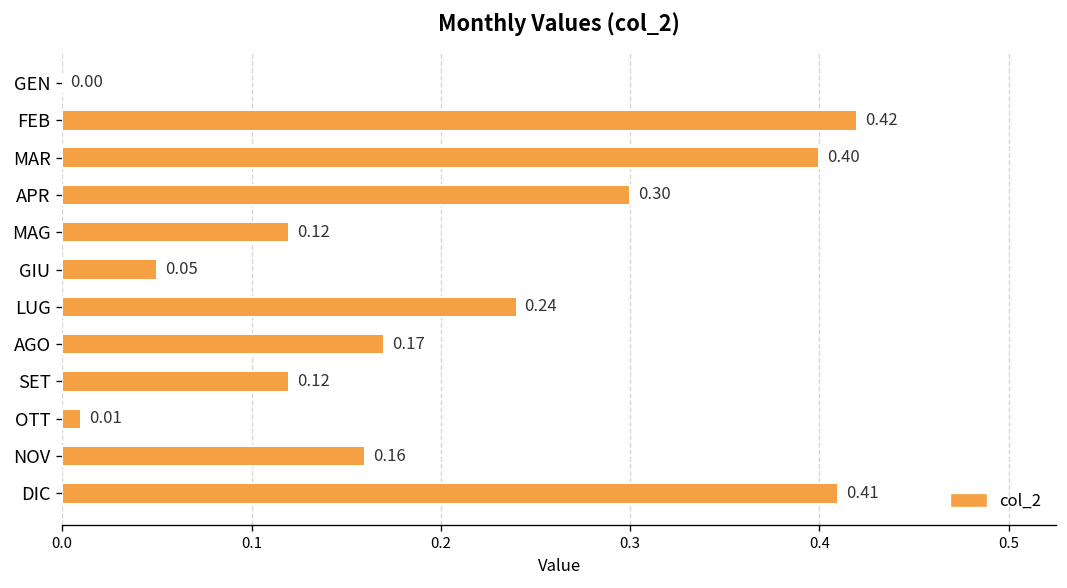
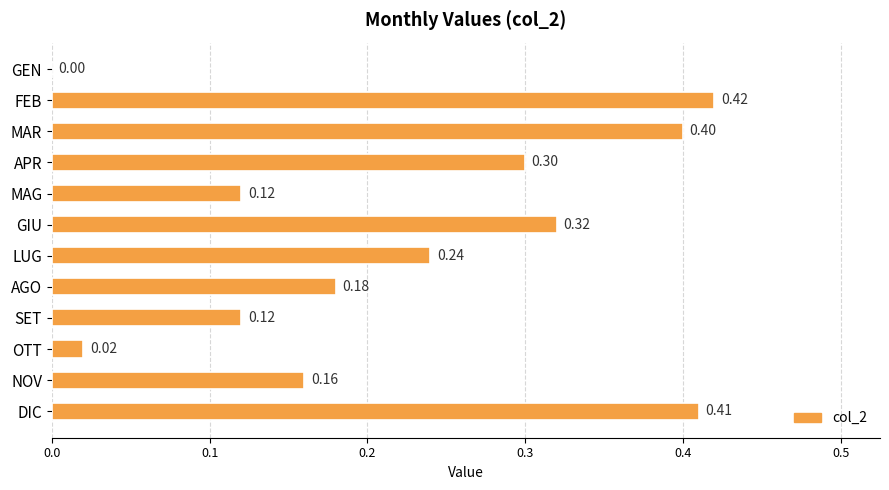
GIU: 0.05 -> 0.32
AGO: 0.17 -> 0.18
OTT: 0.01 -> 0.02
